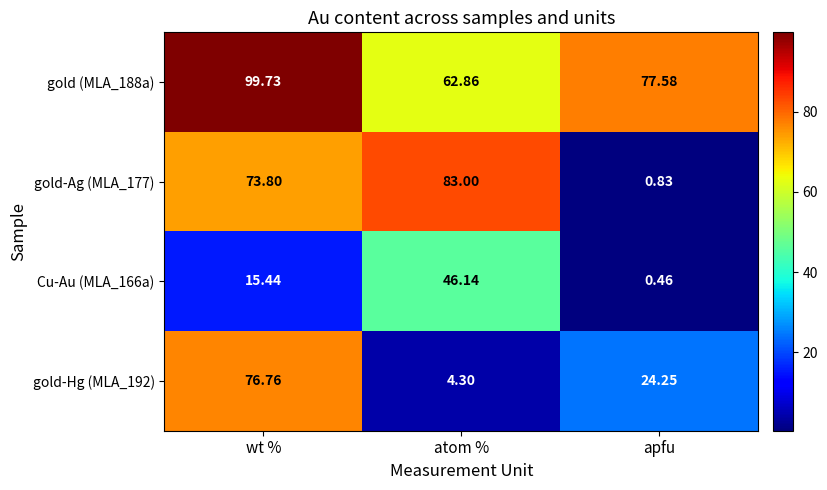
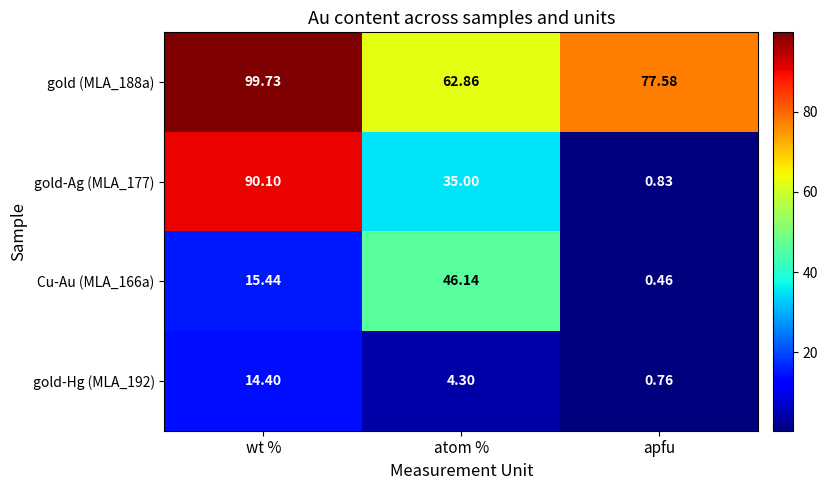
gold-Ag (MLA_177), wt %: 73.80 -> 90.10
gold-Ag (MLA_177), atom %: 83.00 -> 35.00
gold-Hg (MLA_192), wt %: 76.76 -> 14.40
gold-Hg (MLA_192), apfu: 24.25 -> 0.76
